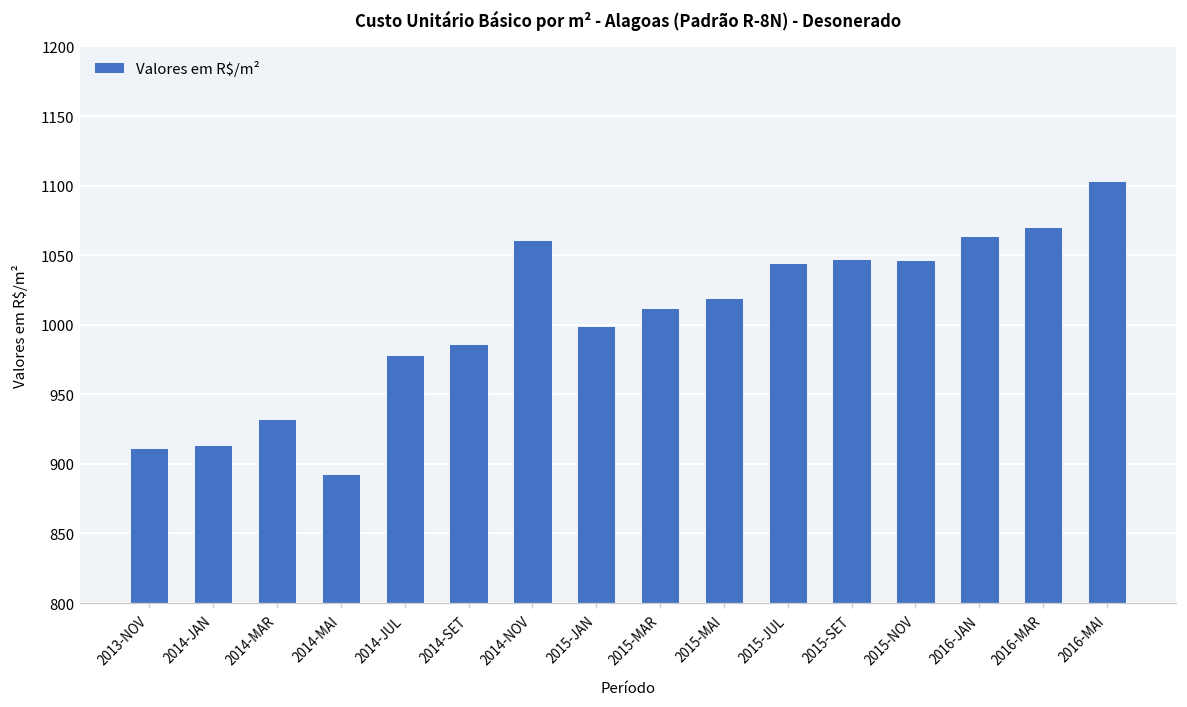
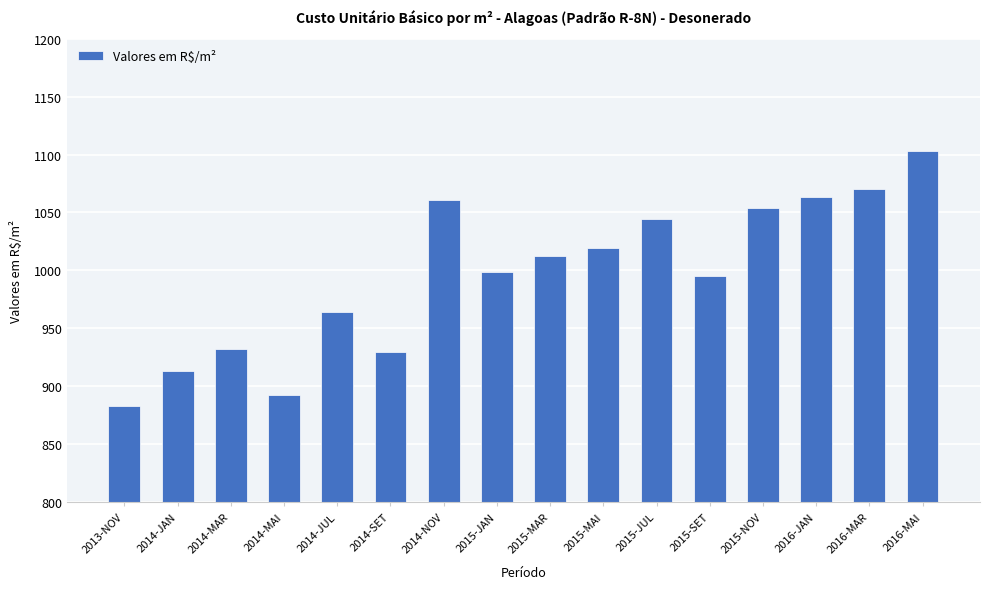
2013-NOV: 911 -> 883
2014-JUL: 978 -> 964
2014-SET: 986 -> 929
2015-SET: 1048 -> 995
2015-NOV: 1046 -> 1053
